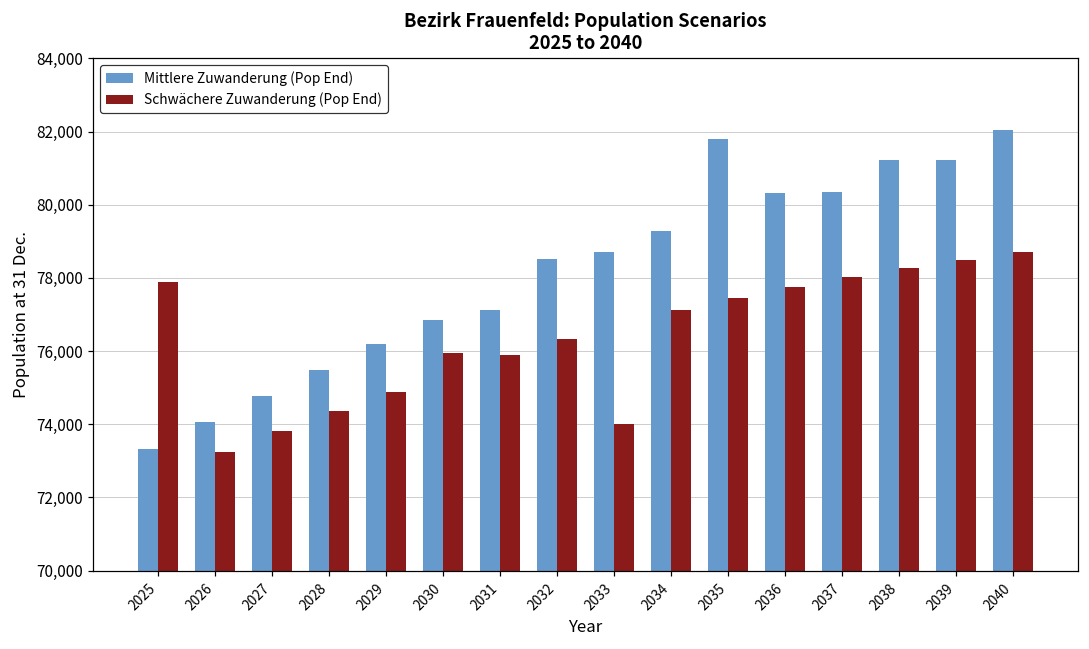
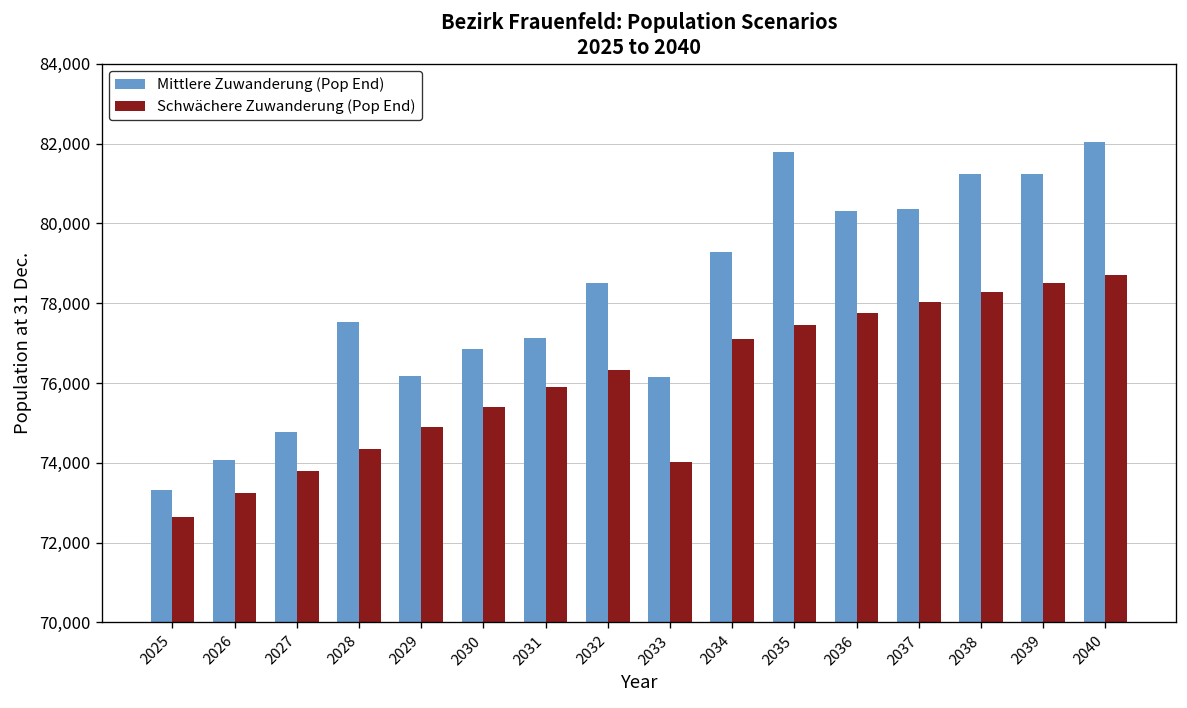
Schwächere Zuwanderung (Pop End), 2025: 77,900 -> 72,700
Mittlere Zuwanderung (Pop End), 2028: 75,500 -> 77,500
Schwächere Zuwanderung (Pop End), 2030: 76,000 -> 75,400
Mittlere Zuwanderung (Pop End), 2033: 78,700 -> 76,100
